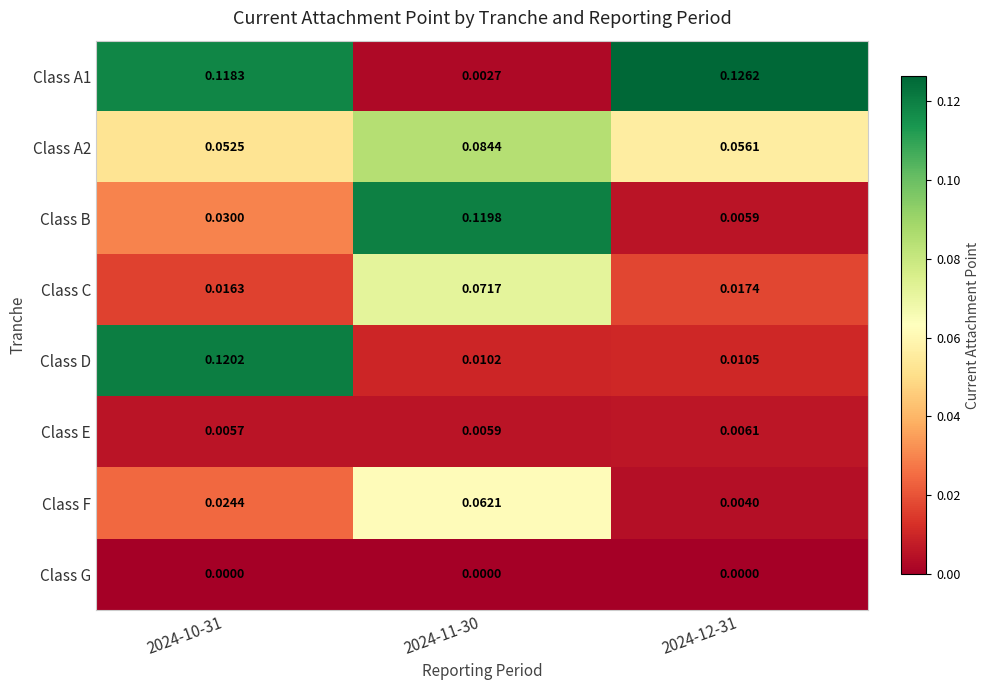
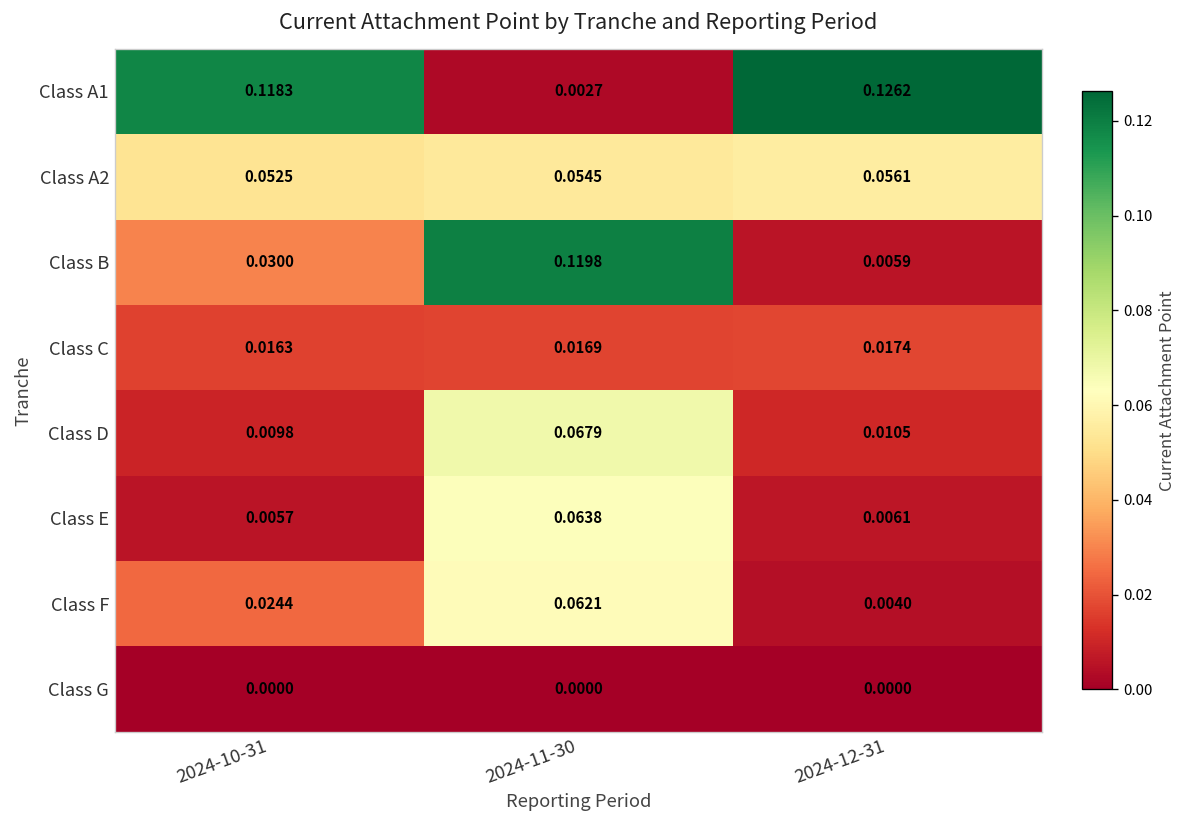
Class A2, 2024-11-30: 0.0844 -> 0.0545
Class C, 2024-11-30: 0.0717 -> 0.0169
Class D, 2024-10-31: 0.1202 -> 0.0098
Class D, 2024-11-30: 0.0102 -> 0.0679
Class E, 2024-11-30: 0.0059 -> 0.0638
